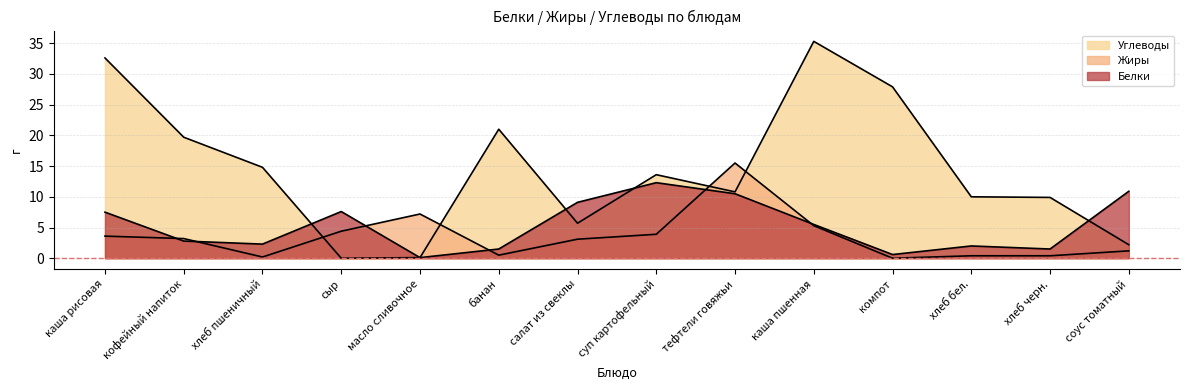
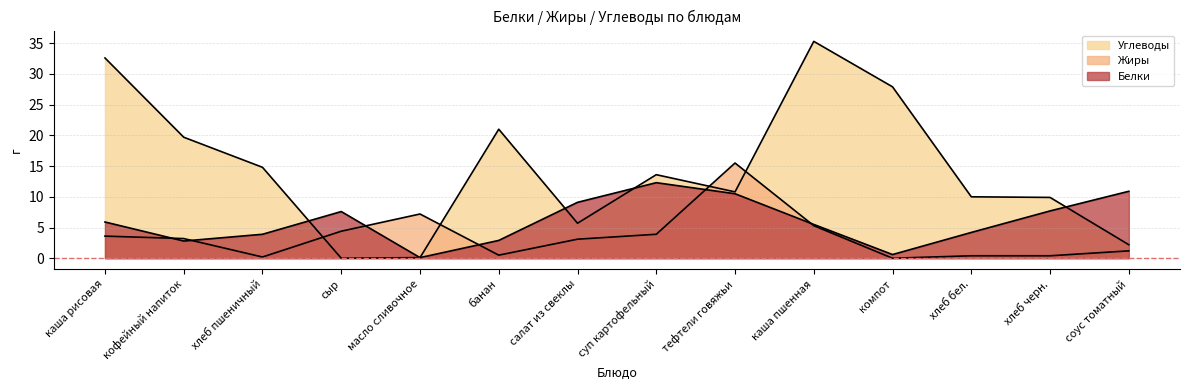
Белки, каша рисовая: 8 -> 6
Белки, хлеб пшеничный: 2 -> 4
Белки, банан: 2 -> 3
Белки, хлеб бел.: 2 -> 4
Белки, хлеб черн.: 2 -> 8
